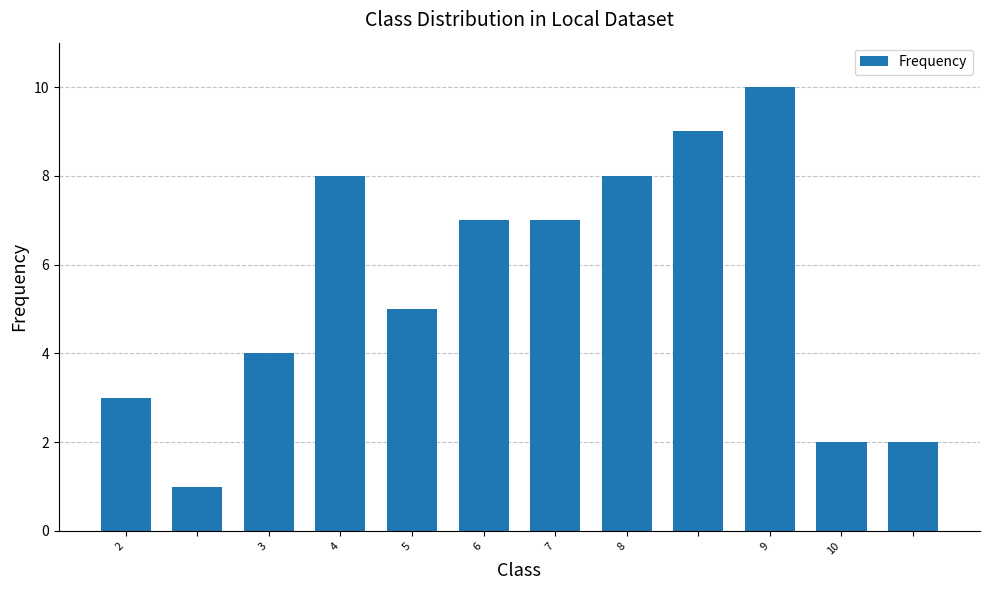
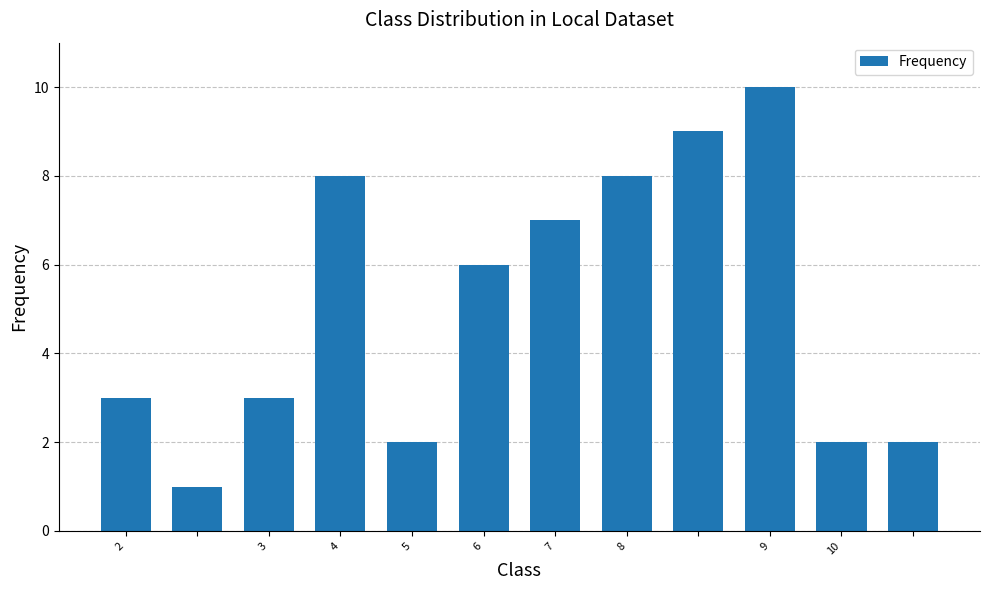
3: 4 -> 3
5: 5 -> 2
6: 7 -> 6
